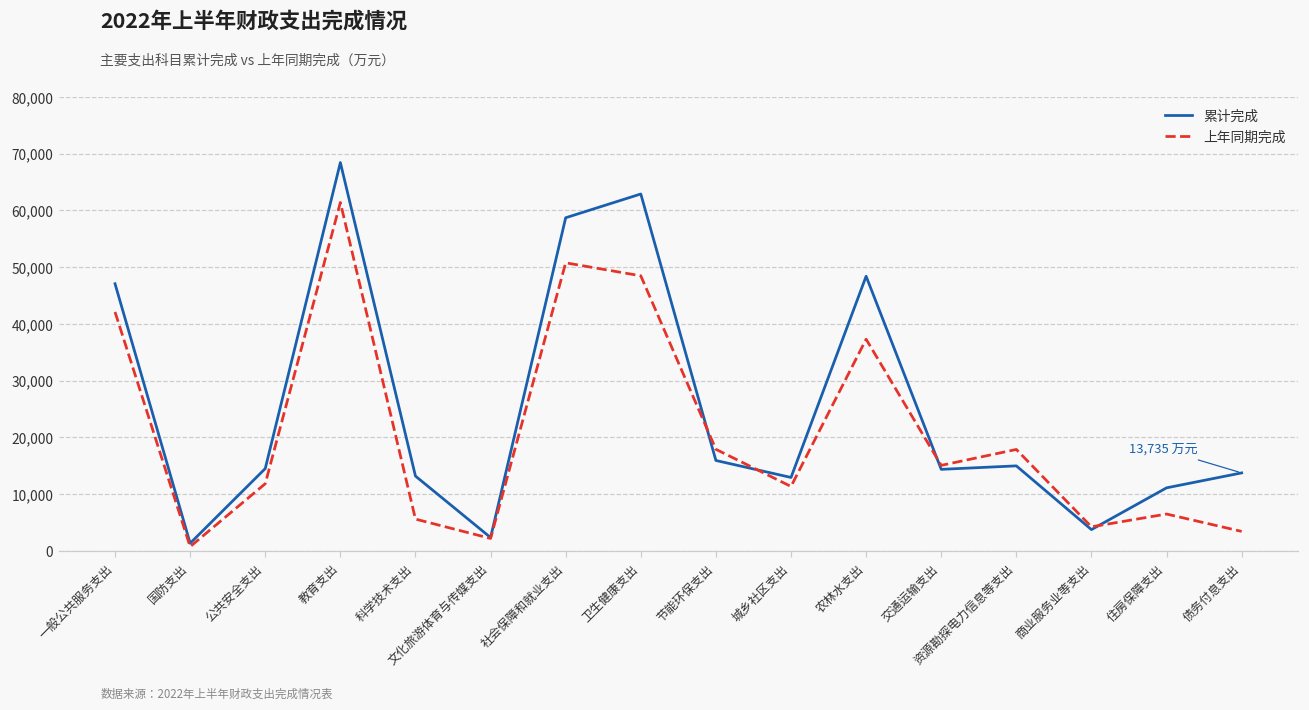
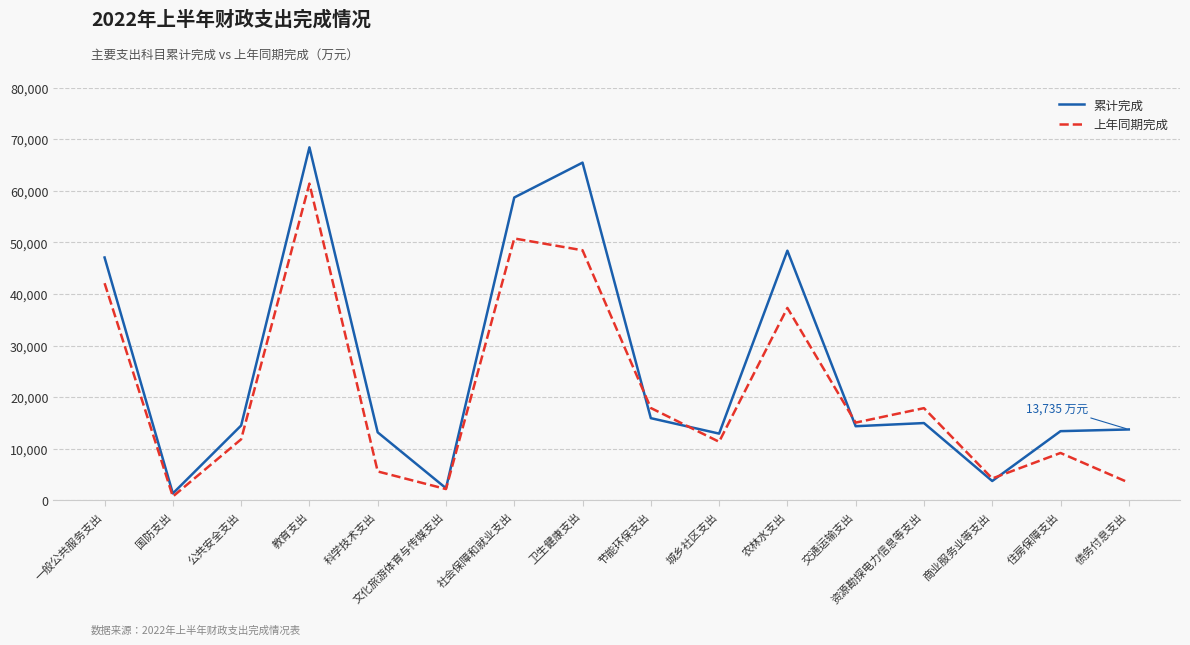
累计完成, 卫生健康支出: 63,000 -> 65,000
累计完成, 住房保障支出: 11,000 -> 13,000
上年同期完成, 住房保障支出: 6,000 -> 9,000
